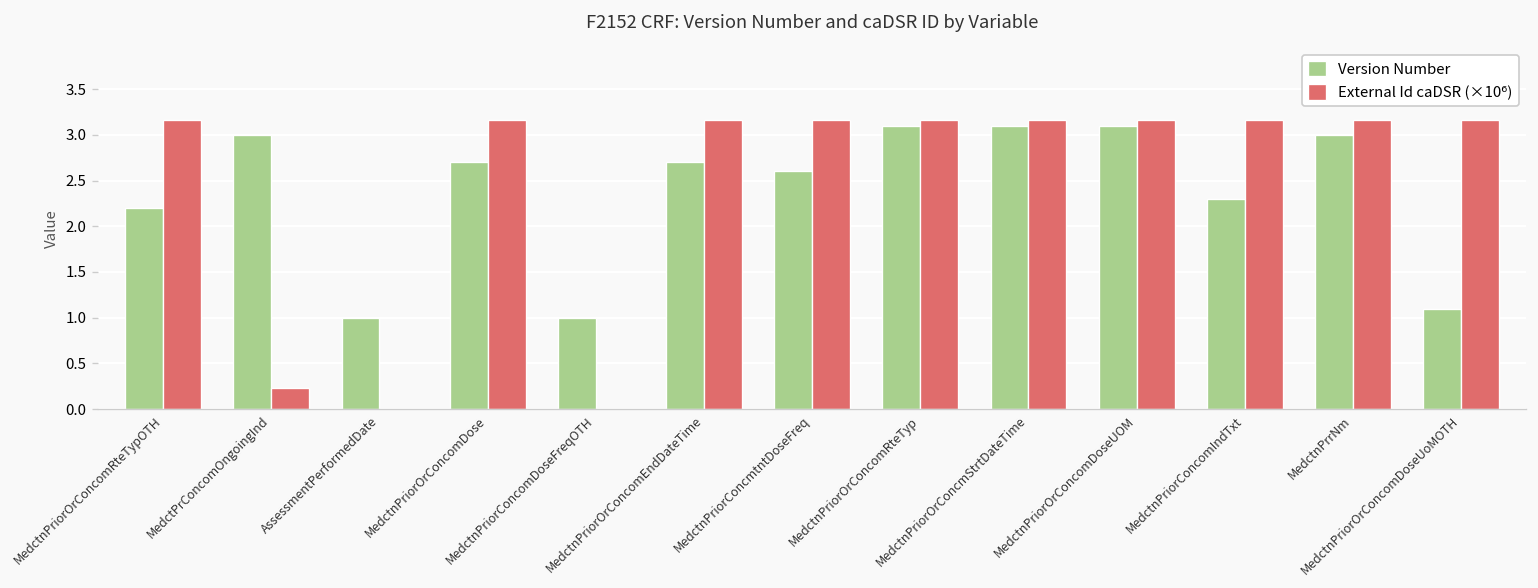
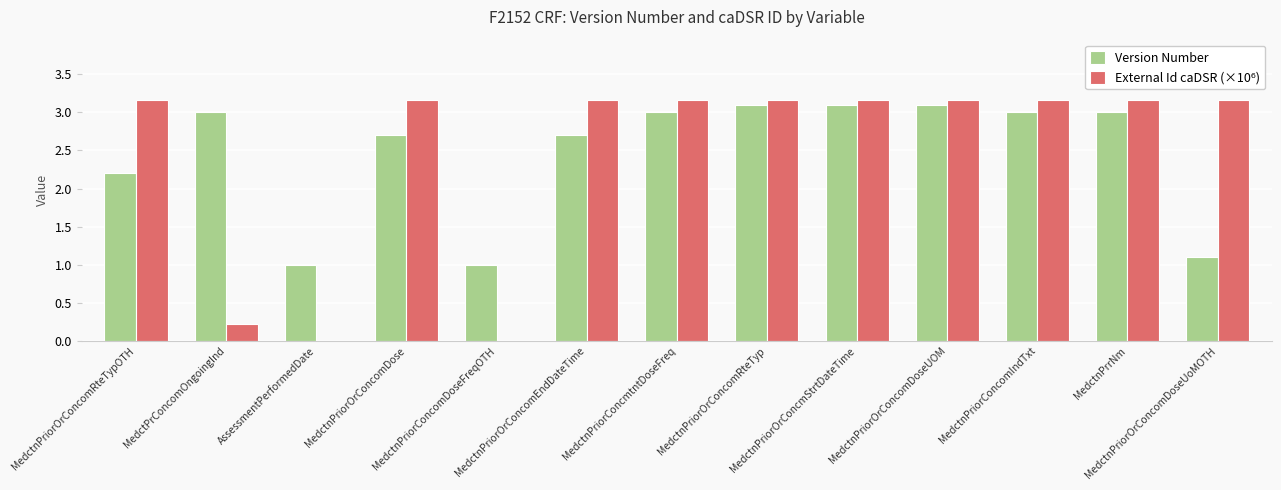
Version Number, MedctnPriorConcmtntDoseFreq: 2.6 -> 3.0
Version Number, MedctnPriorConcomIndTxt: 2.3 -> 3.0
